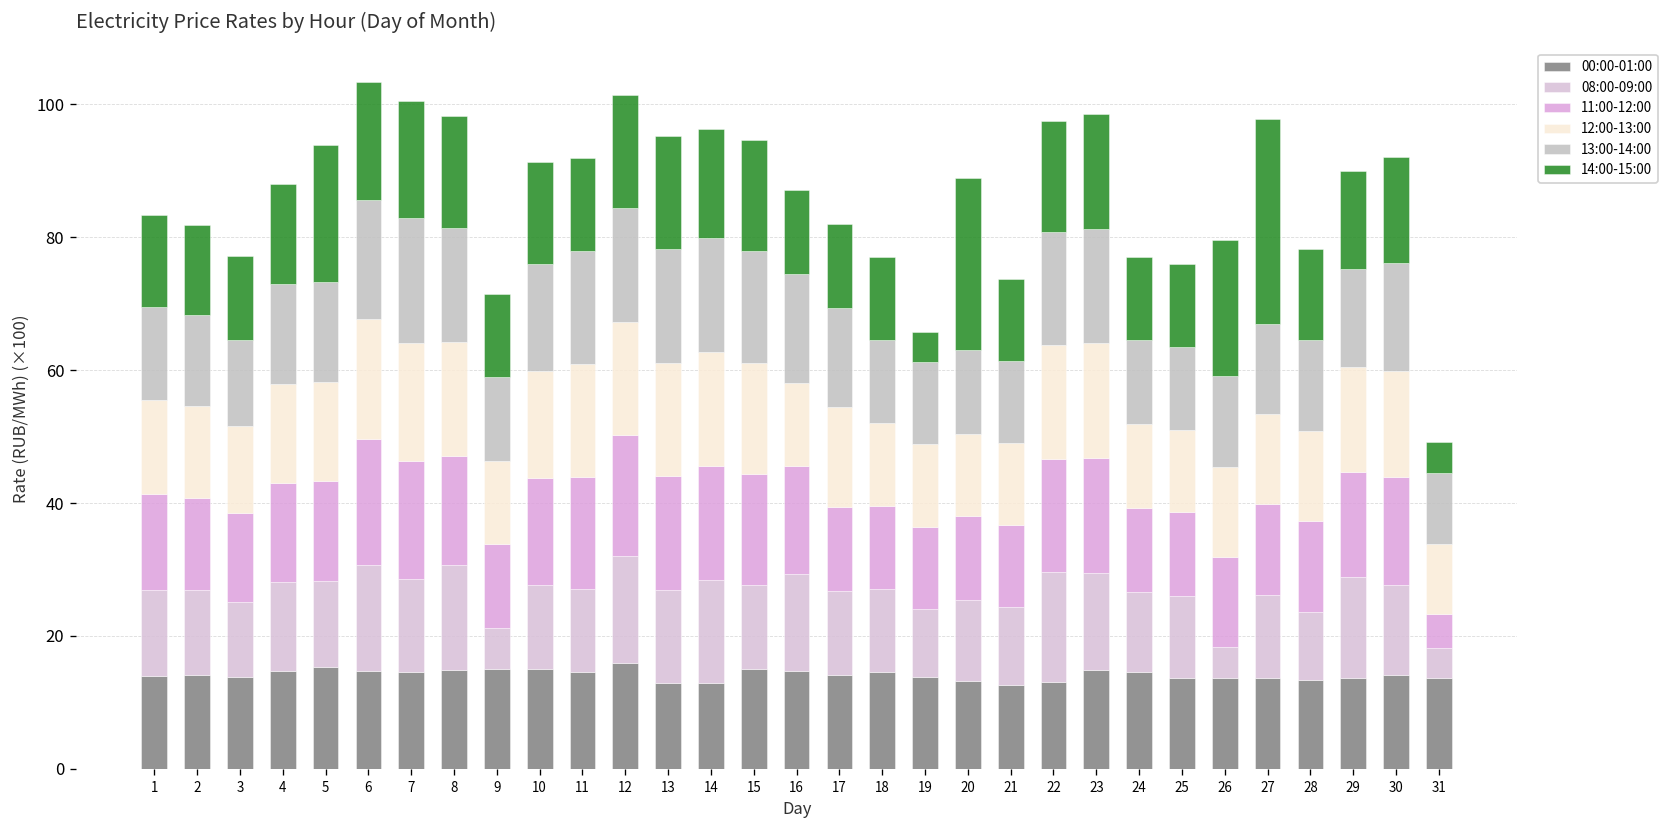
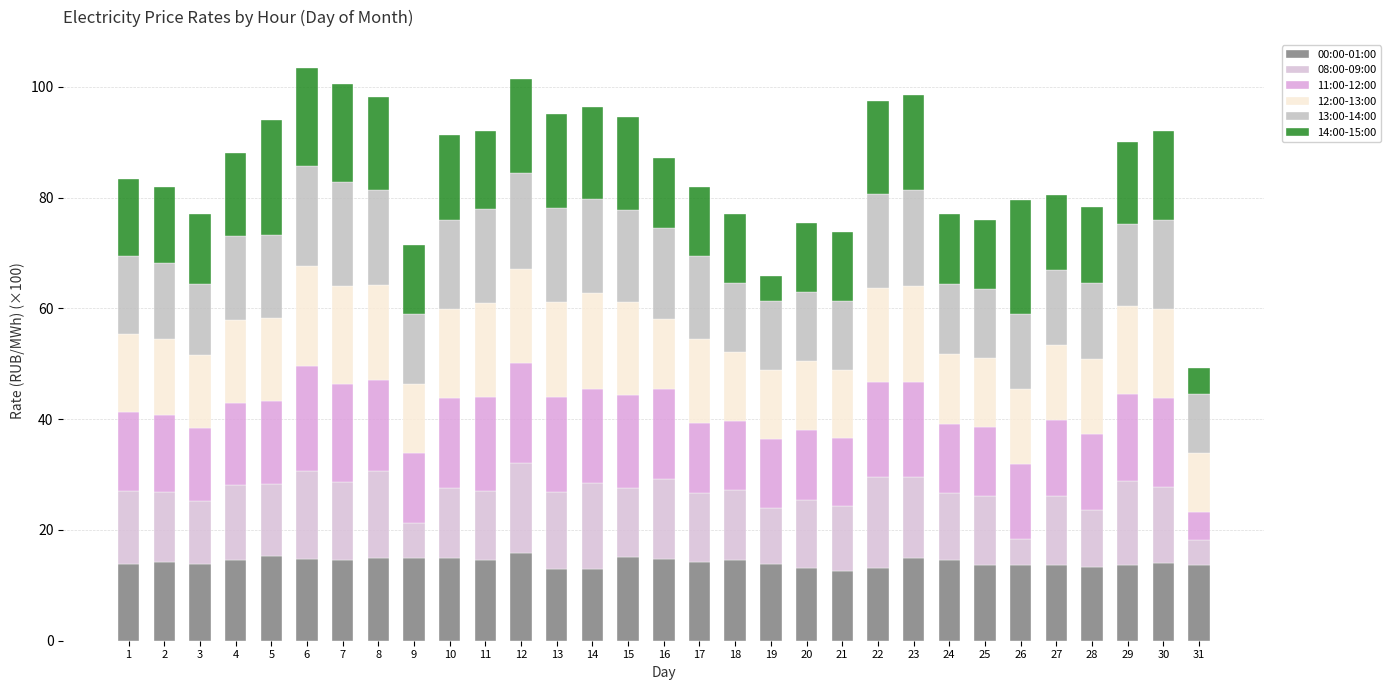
14:00-15:00, 20: 26 -> 13
14:00-15:00, 27: 31 -> 14
